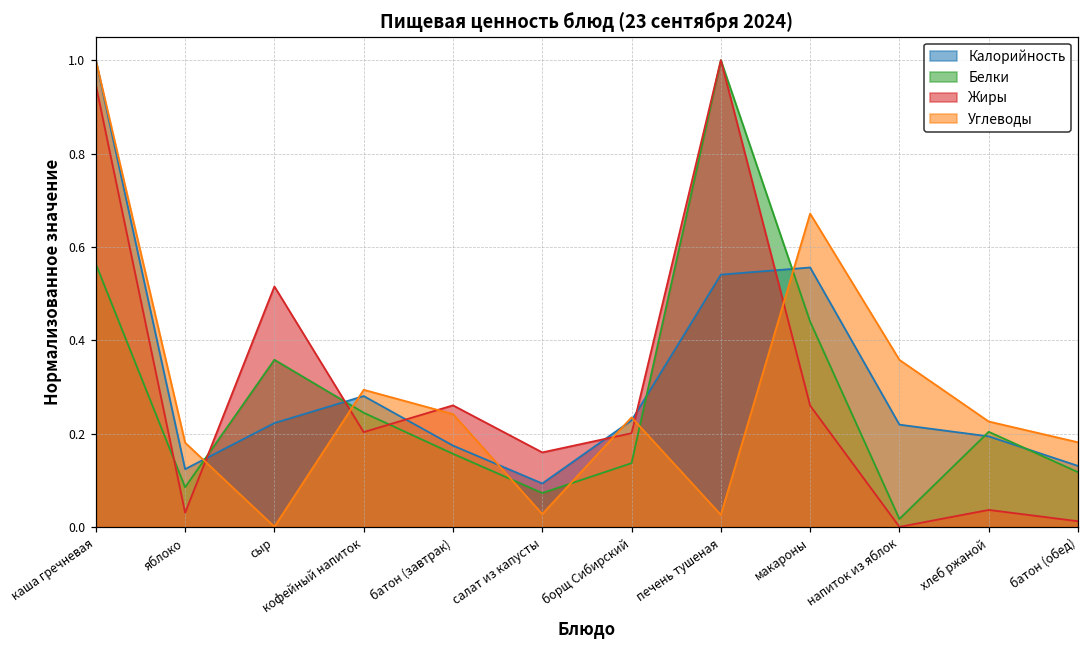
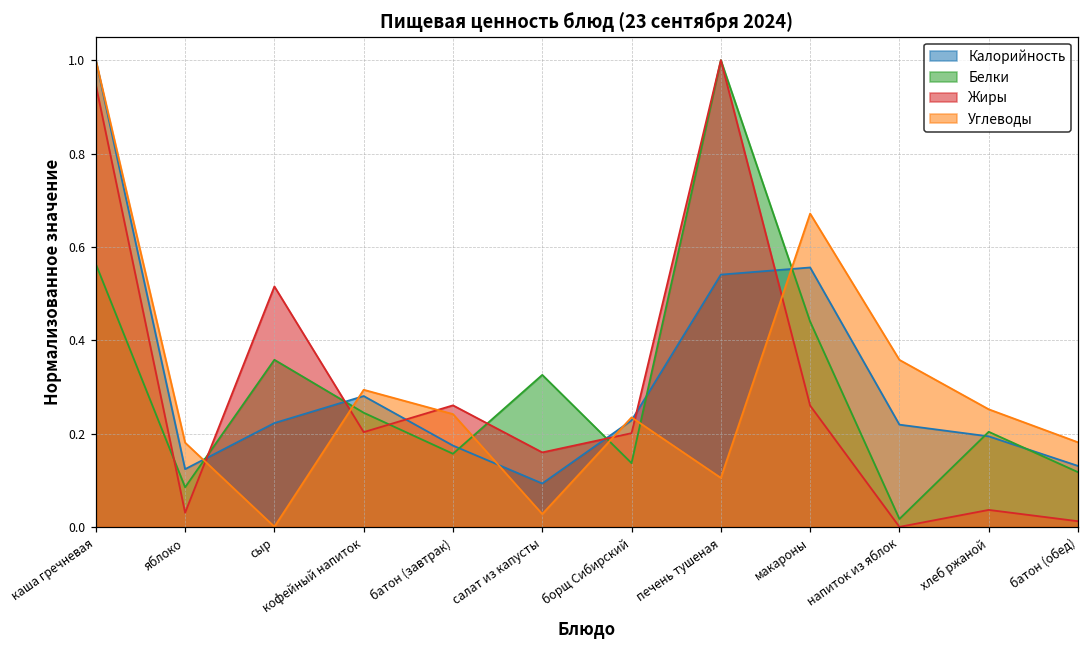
Белки, салат из капусты: 0.07 -> 0.33
Углеводы, печень тушеная: 0.03 -> 0.10
Углеводы, хлеб ржаной: 0.23 -> 0.25
